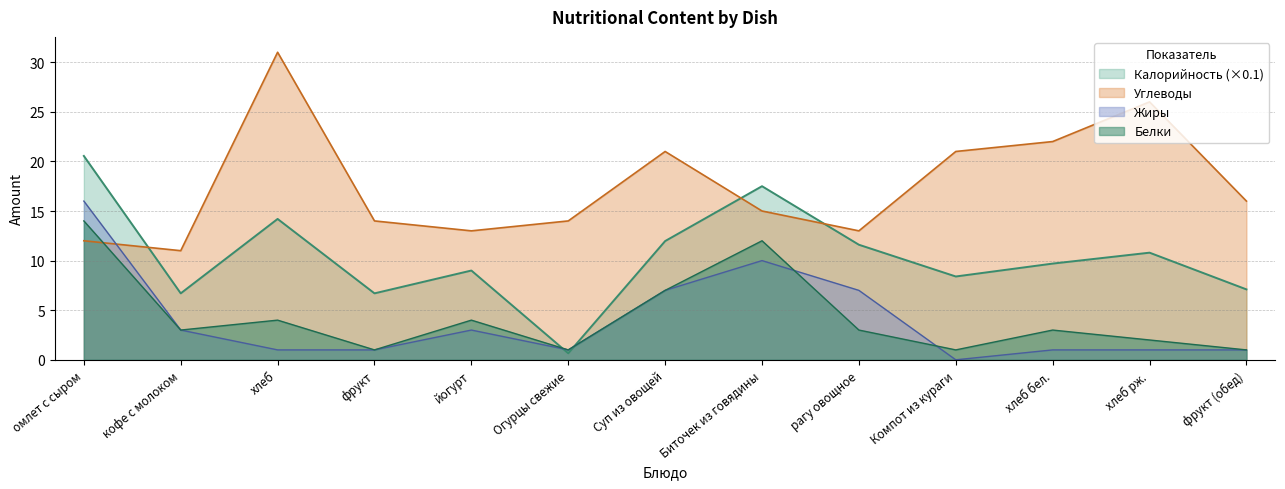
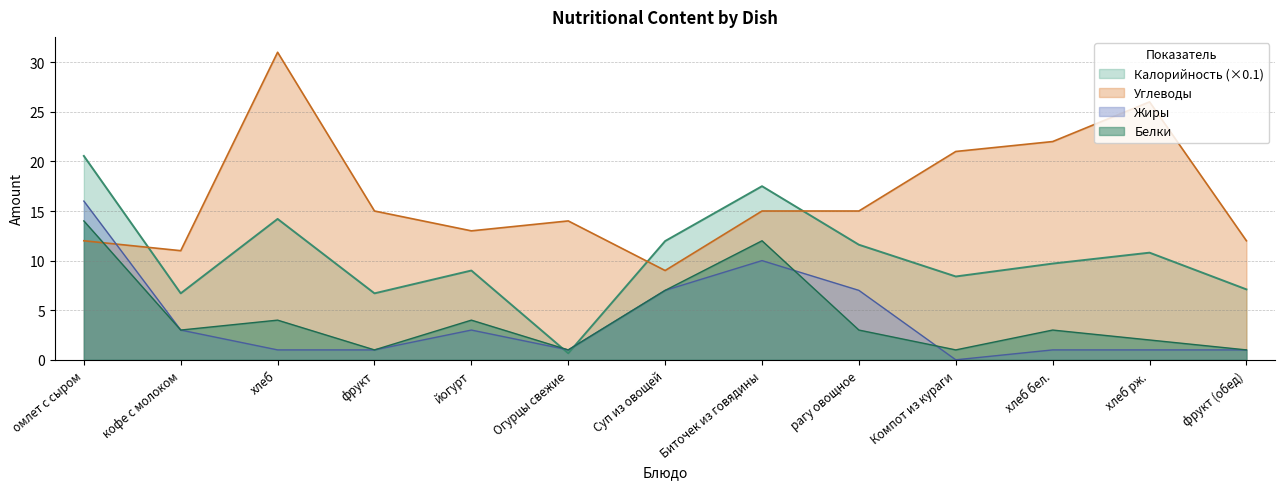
Углеводы, фрукт: 14 -> 15
Углеводы, Суп из овощей: 21 -> 9
Углеводы, рагу овощное: 13 -> 15
Углеводы, фрукт (обед): 16 -> 12
